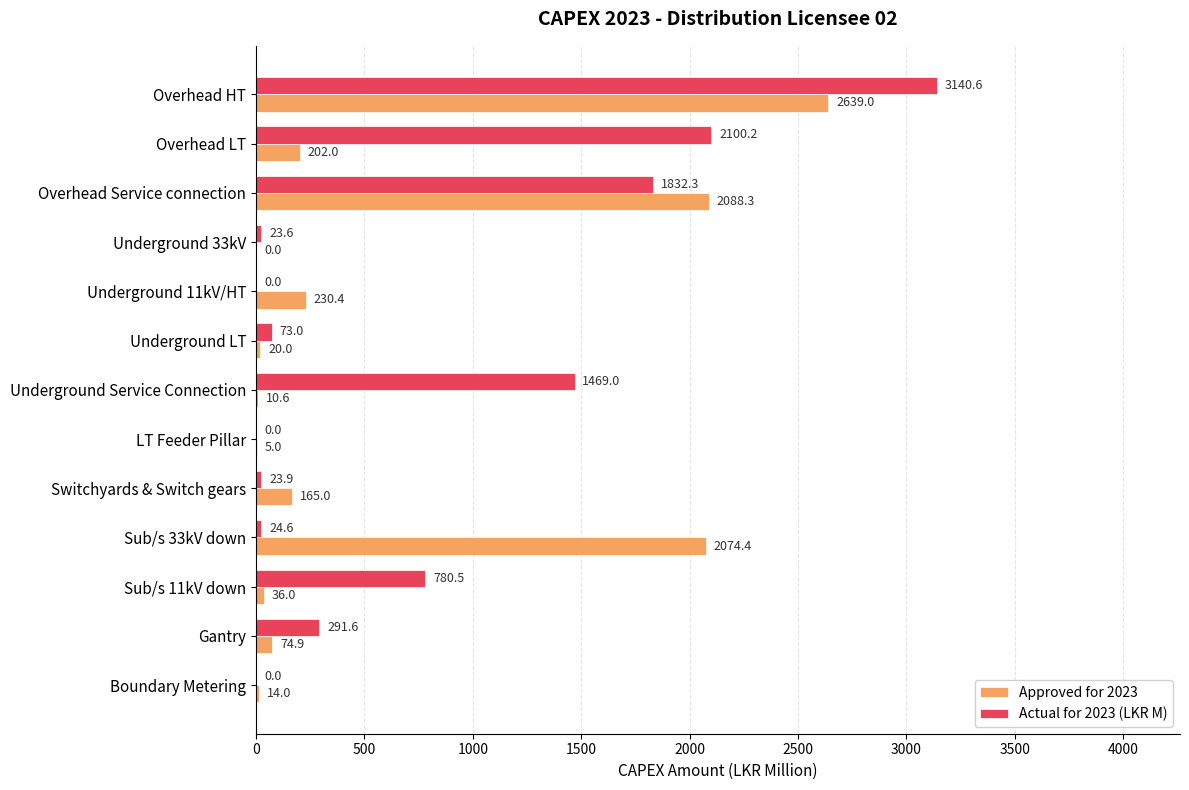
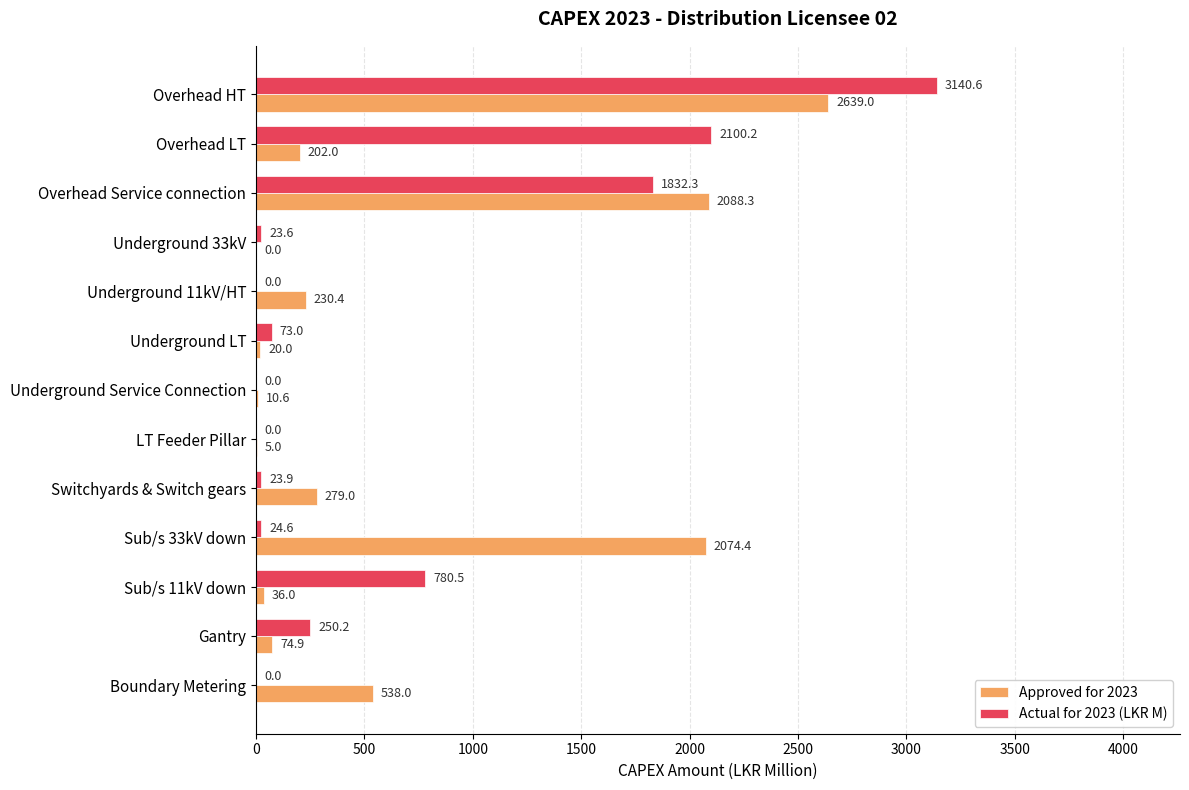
Actual for 2023 (LKR M), Underground Service Connection: 1469.0 -> 0.0
Approved for 2023, Switchyards & Switch gears: 165.0 -> 279.0
Actual for 2023 (LKR M), Gantry: 291.6 -> 250.2
Approved for 2023, Boundary Metering: 14.0 -> 538.0
